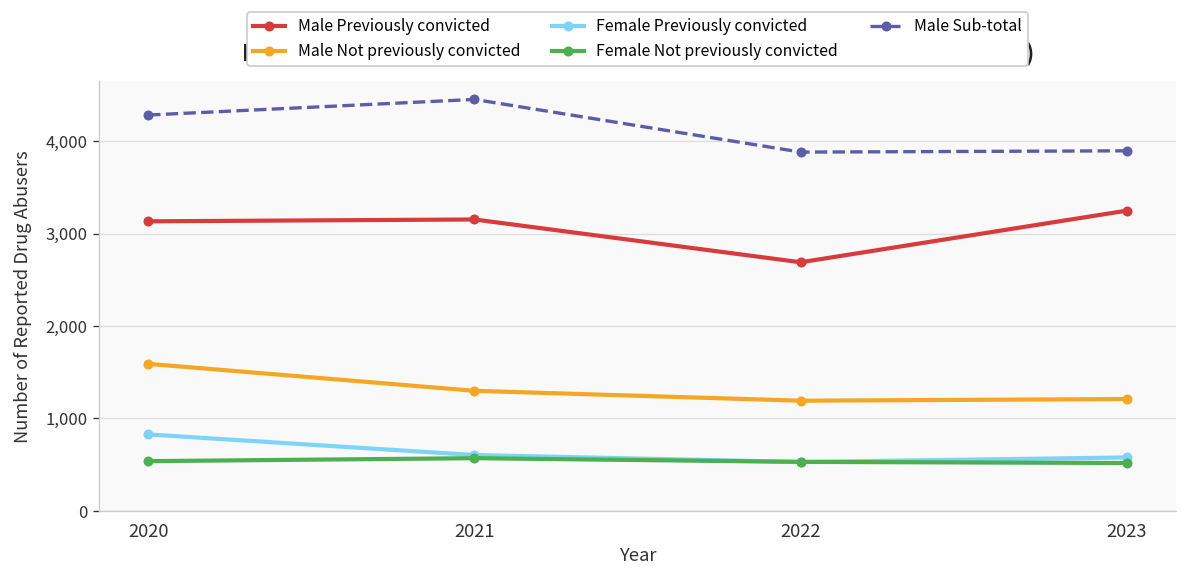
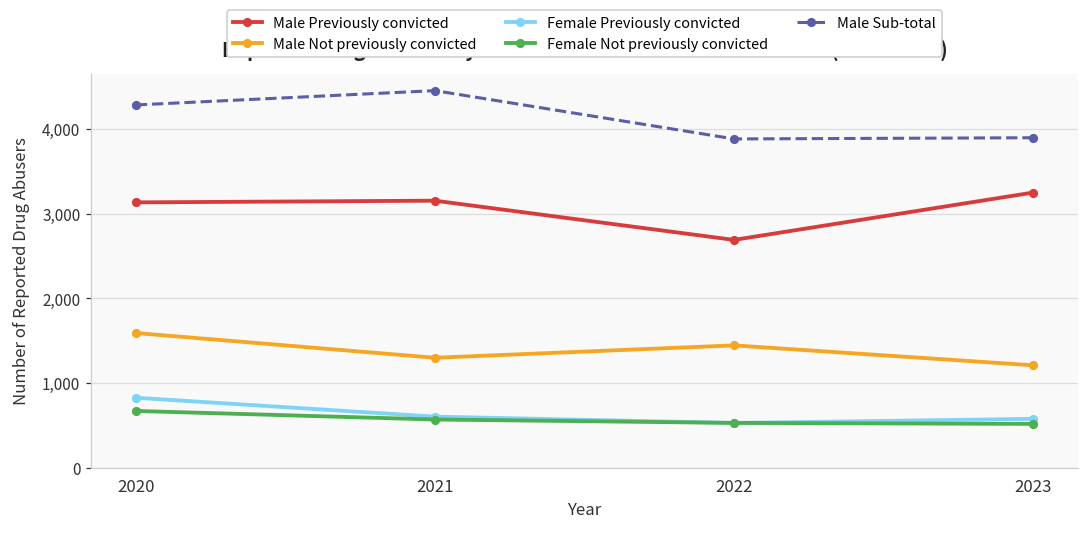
Female Not previously convicted, 2020: 500 -> 700
Male Not previously convicted, 2022: 1,200 -> 1,400
